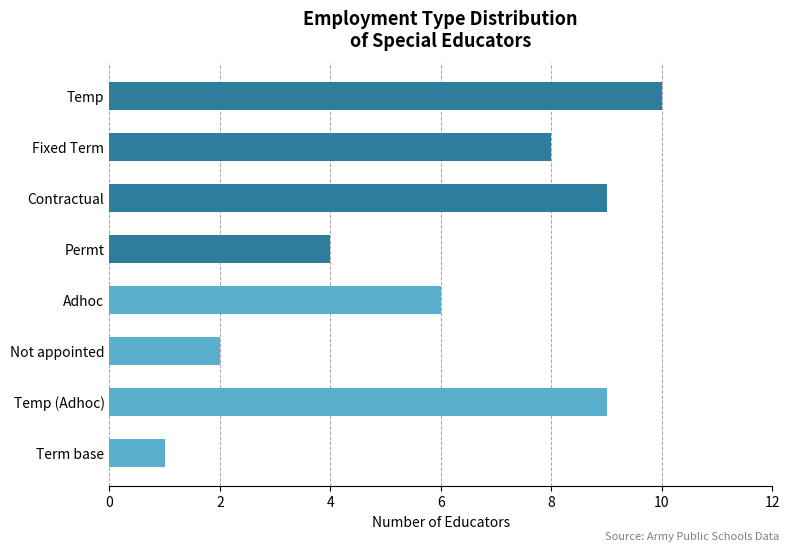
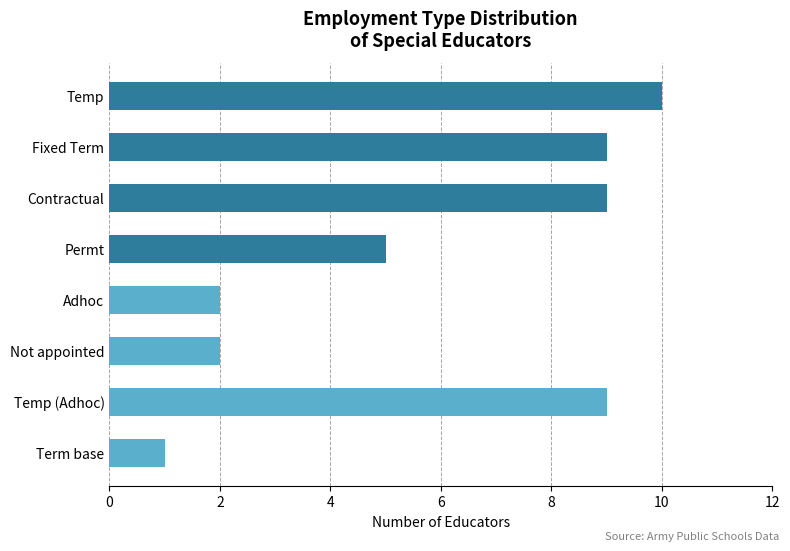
Fixed Term: 8 -> 9
Permt: 4 -> 5
Adhoc: 6 -> 2
